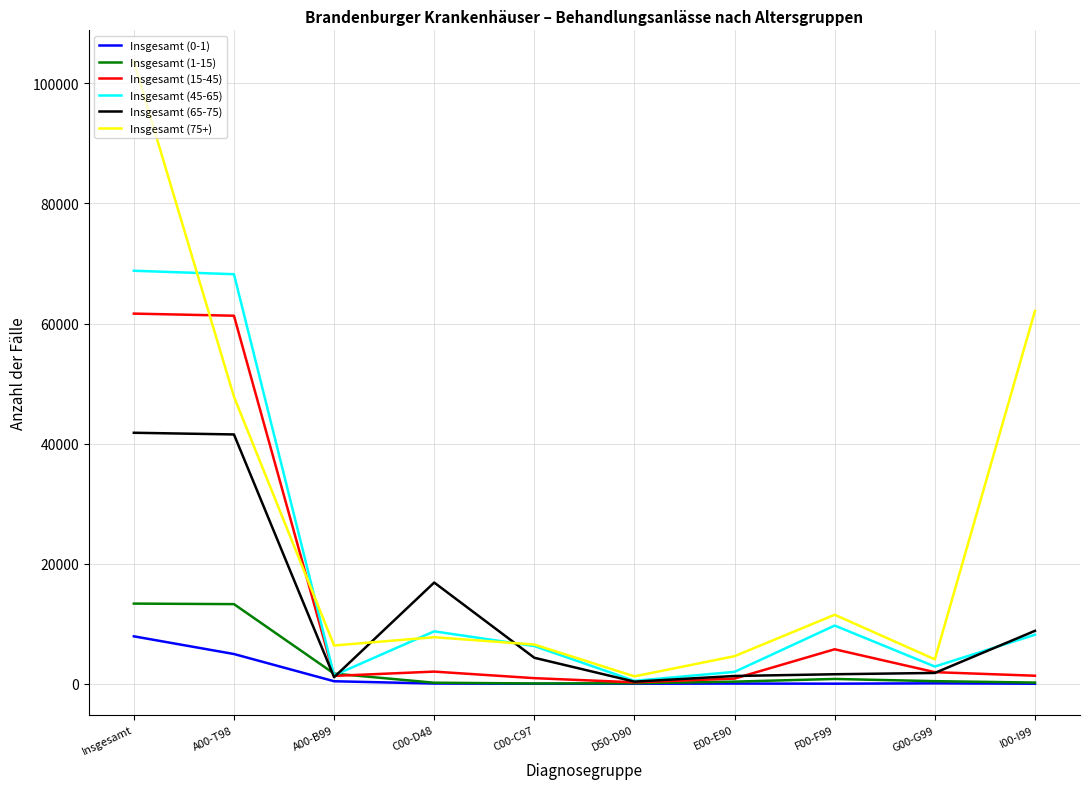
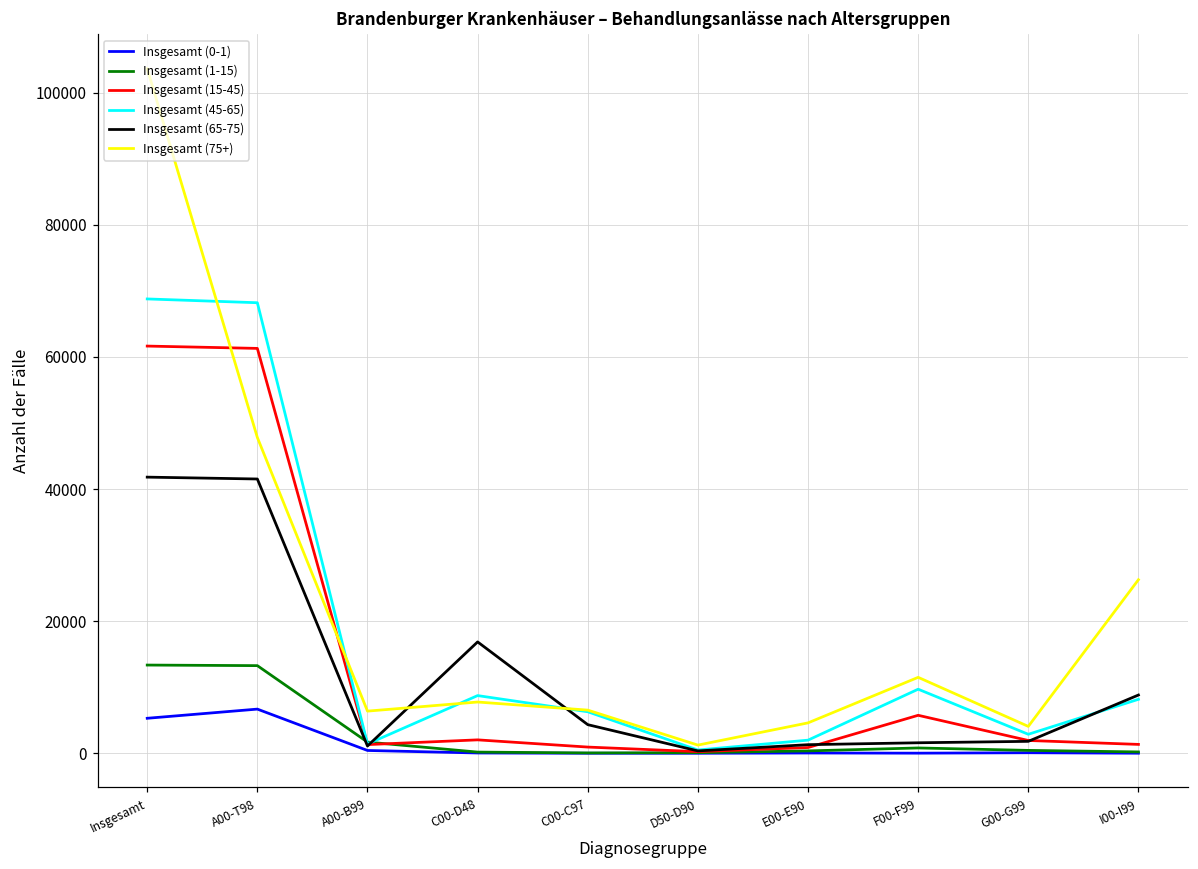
Insgesamt (0-1), Insgesamt: 8000 -> 5000
Insgesamt (0-1), A00-T98: 5000 -> 7000
Insgesamt (75+), I00-I99: 62000 -> 26000
